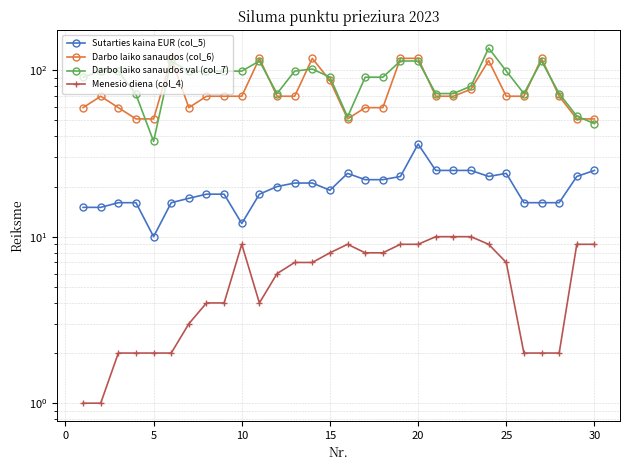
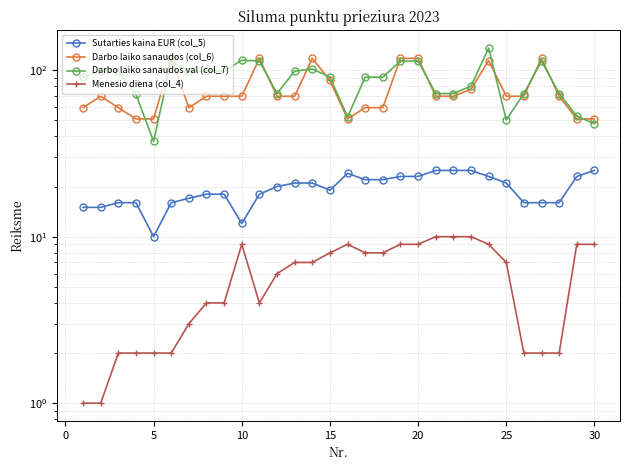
Darbo laiko sanaudos val (col_7), 10: 100 -> 110
Sutarties kaina EUR (col_5), 20: 36 -> 23
Sutarties kaina EUR (col_5), 25: 24 -> 21
Darbo laiko sanaudos val (col_7), 25: 100 -> 50
